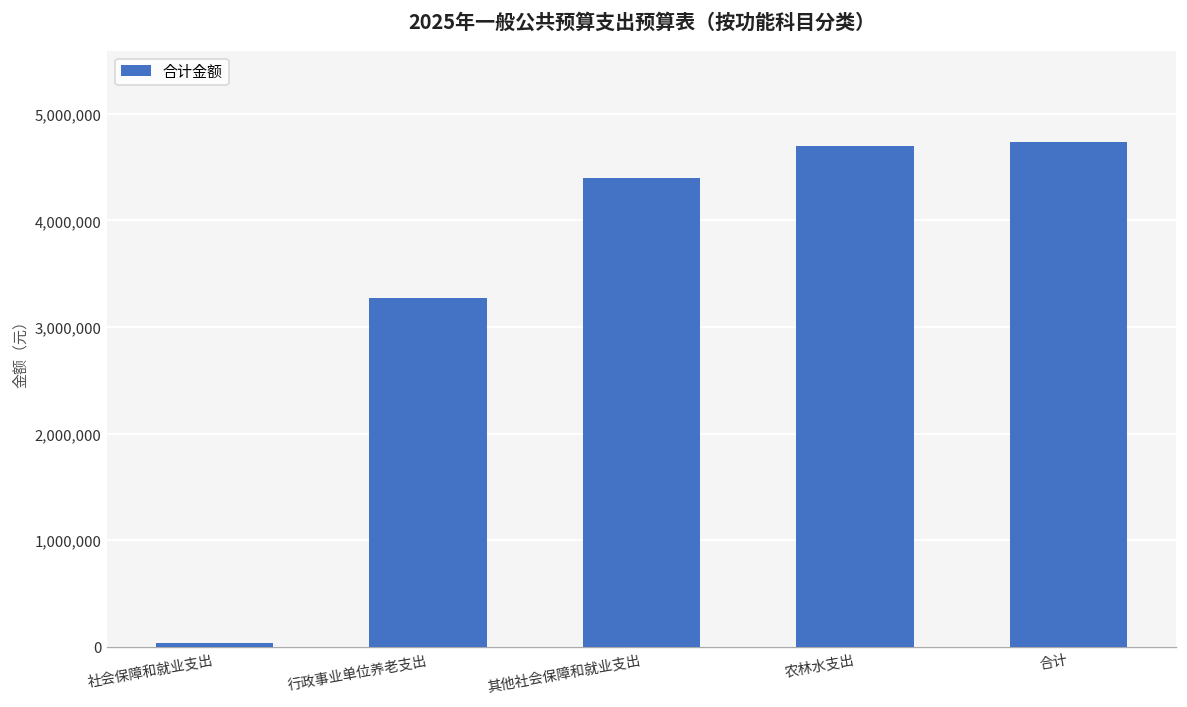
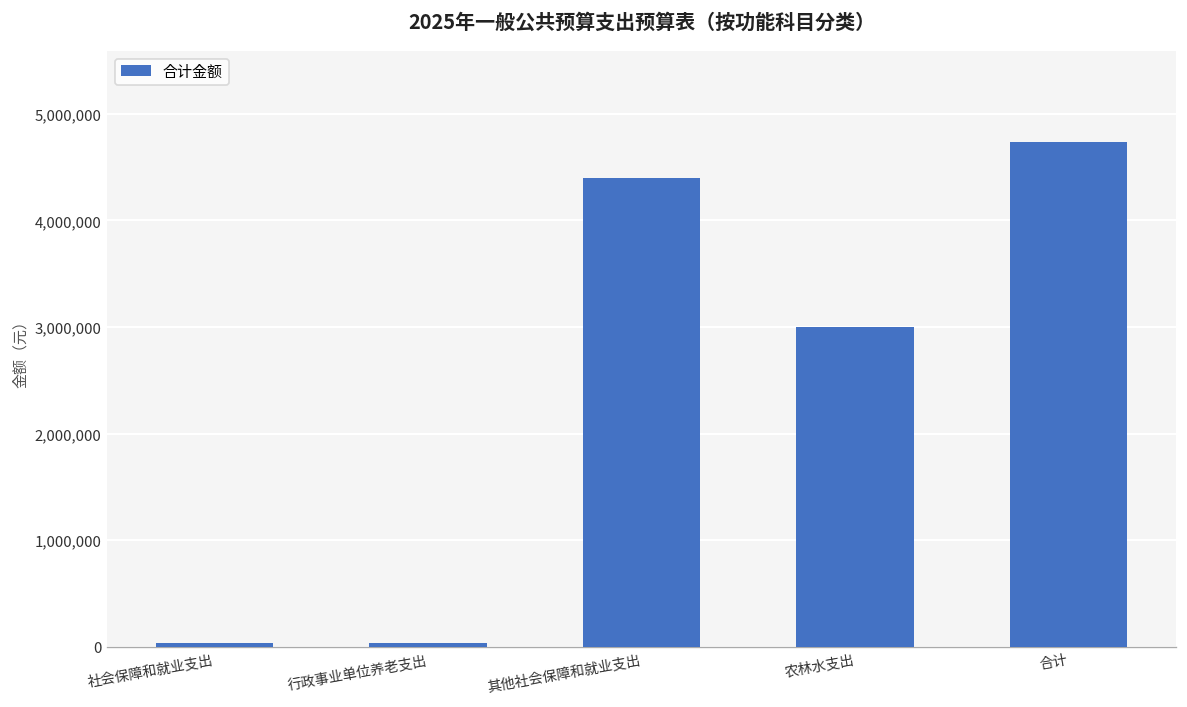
行政事业单位养老支出: 3,300,000 -> 0
农林水支出: 4,700,000 -> 3,000,000
